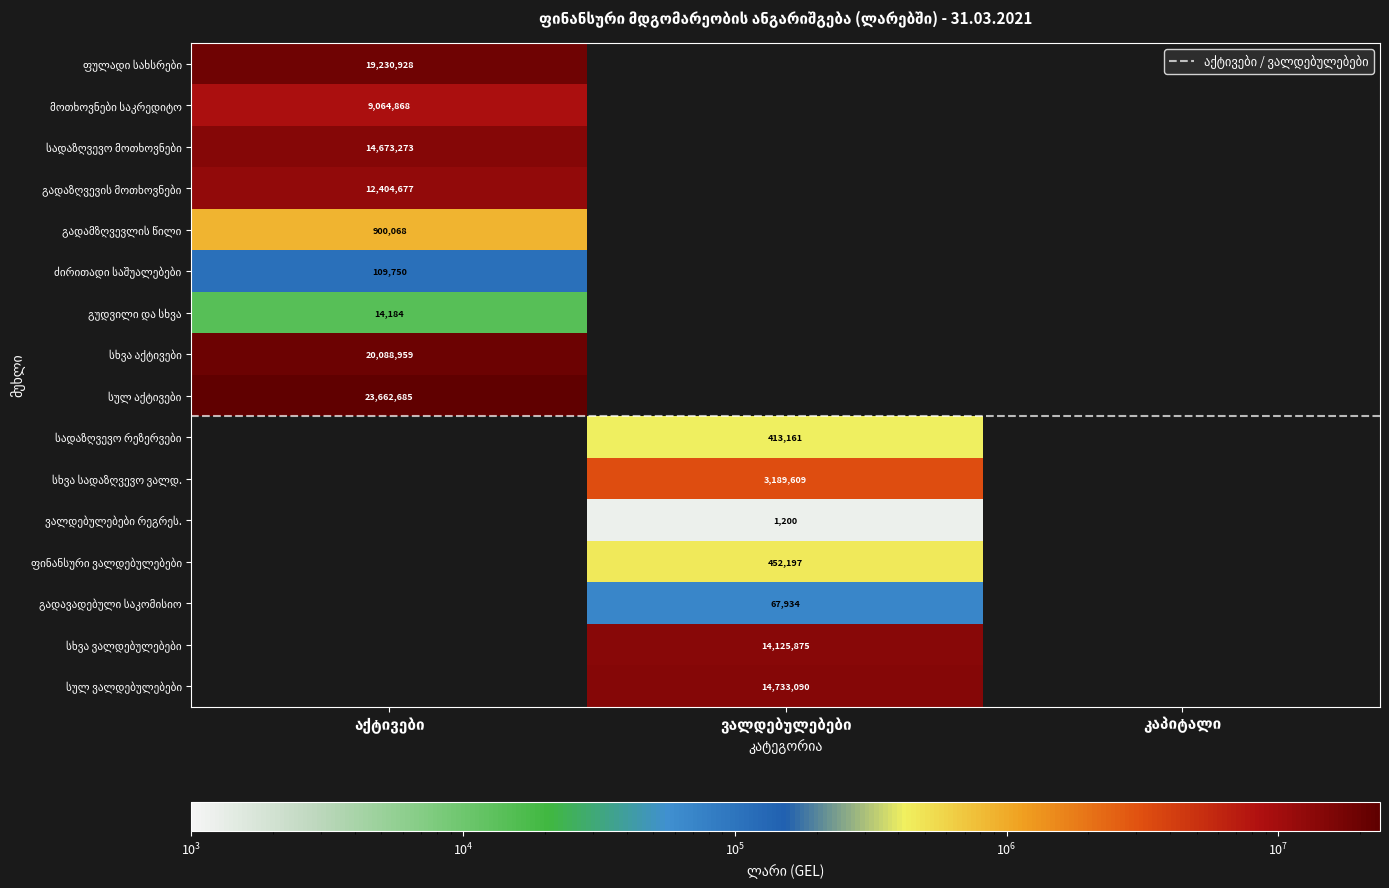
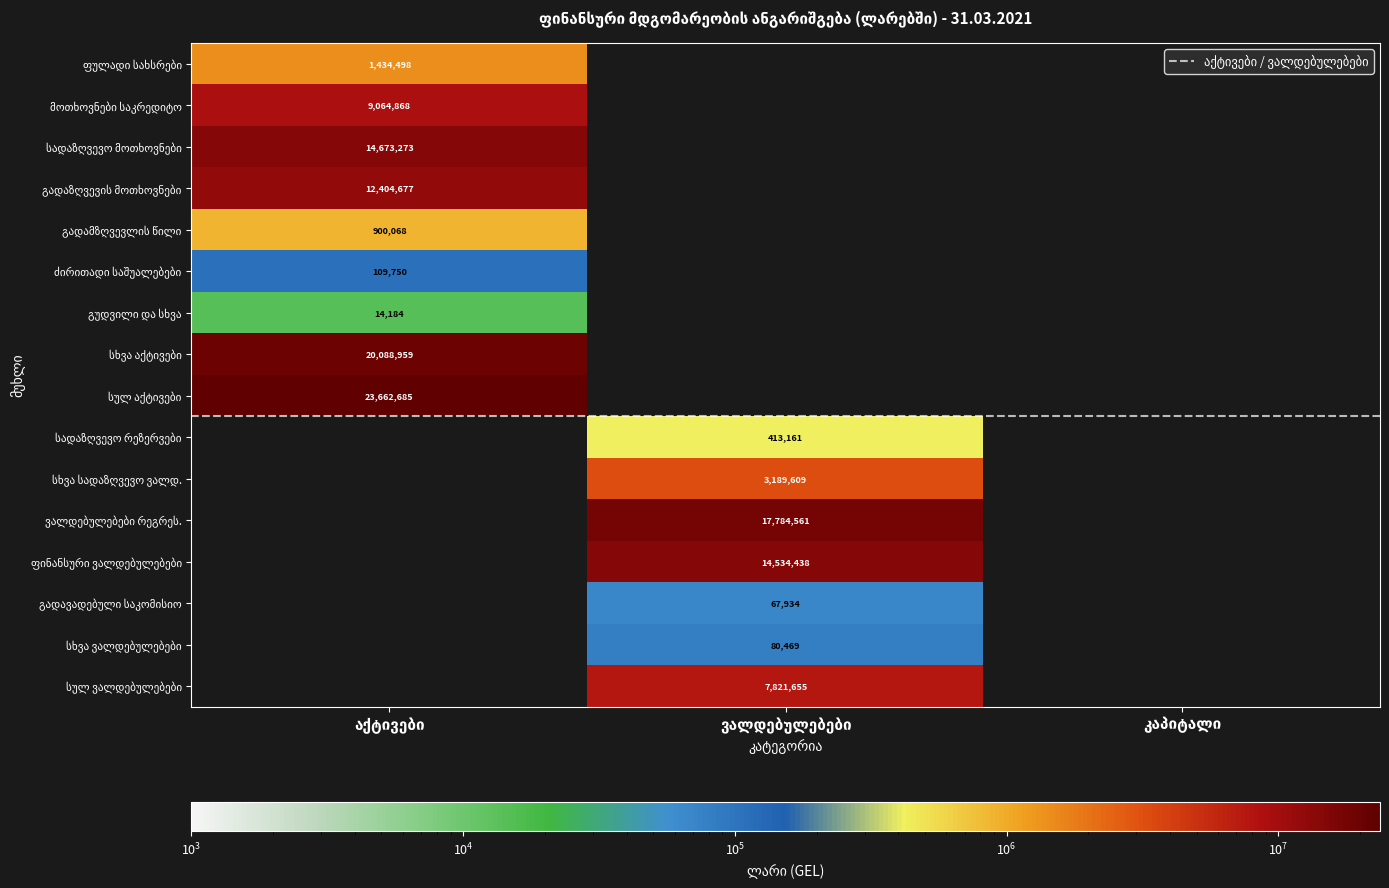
ფულადი სახსრები, აქტივები: 19,230,928 -> 1,434,498
ვალდებულებები რეგრეს., ვალდებულებები: 1,200 -> 17,784,561
ფინანსური ვალდებულებები, ვალდებულებები: 452,197 -> 14,534,438
სხვა ვალდებულებები, ვალდებულებები: 14,125,875 -> 80,469
სულ ვალდებულებები, ვალდებულებები: 14,733,090 -> 7,821,655
